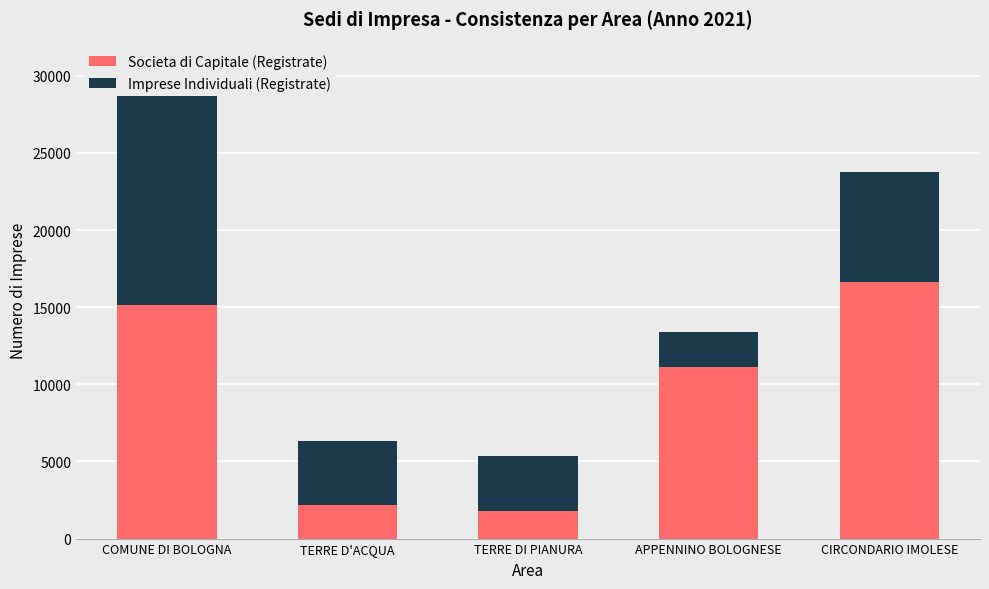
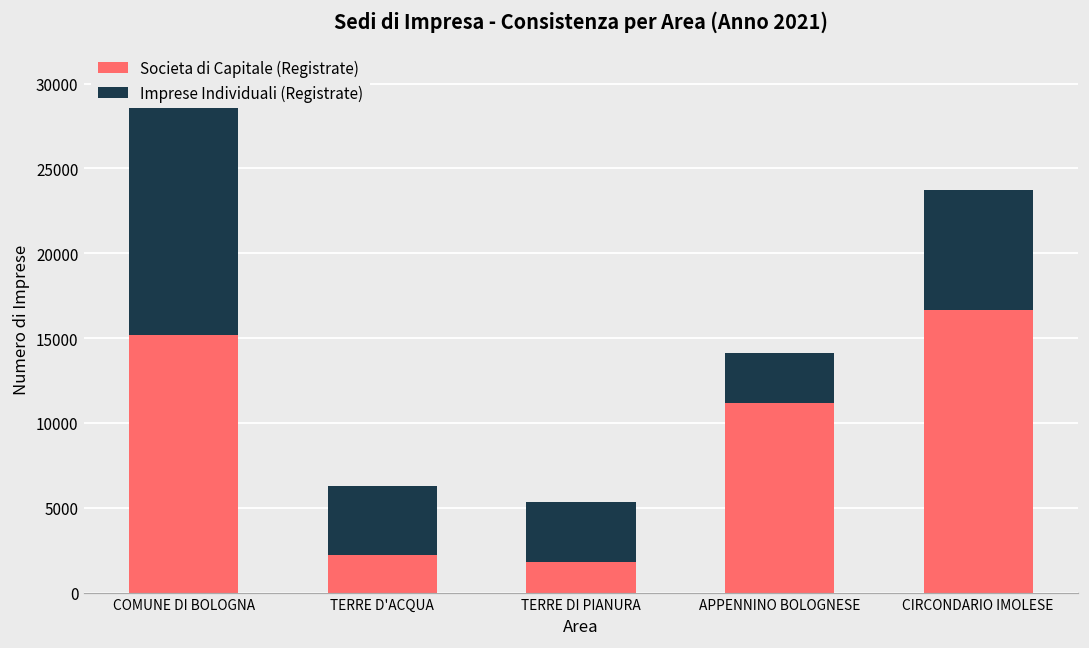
Imprese Individuali (Registrate), APPENNINO BOLOGNESE: 2300 -> 3000
